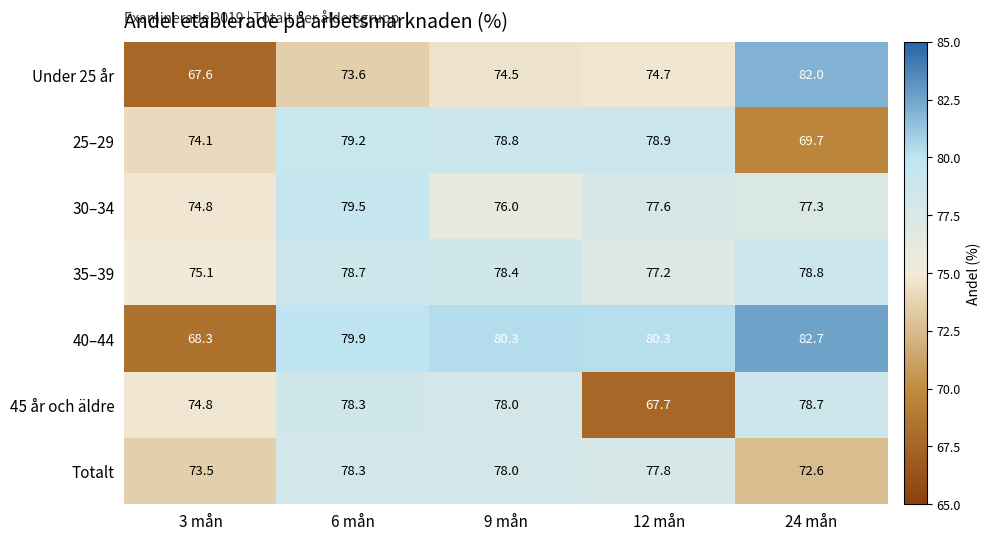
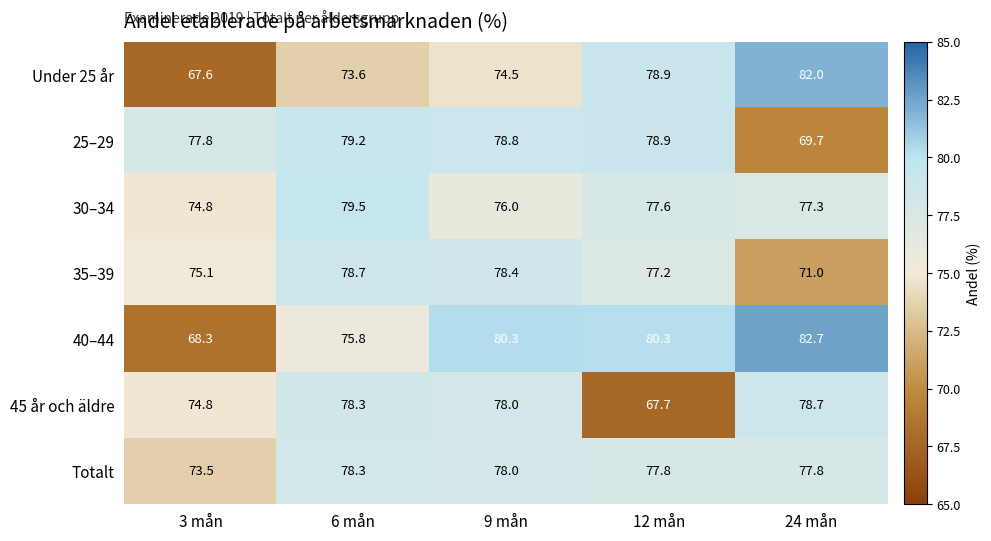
Under 25 år, 12 mån: 74.7 -> 78.9
25–29, 3 mån: 74.1 -> 77.8
35–39, 24 mån: 78.8 -> 71.0
40–44, 6 mån: 79.9 -> 75.8
Totalt, 24 mån: 72.6 -> 77.8
